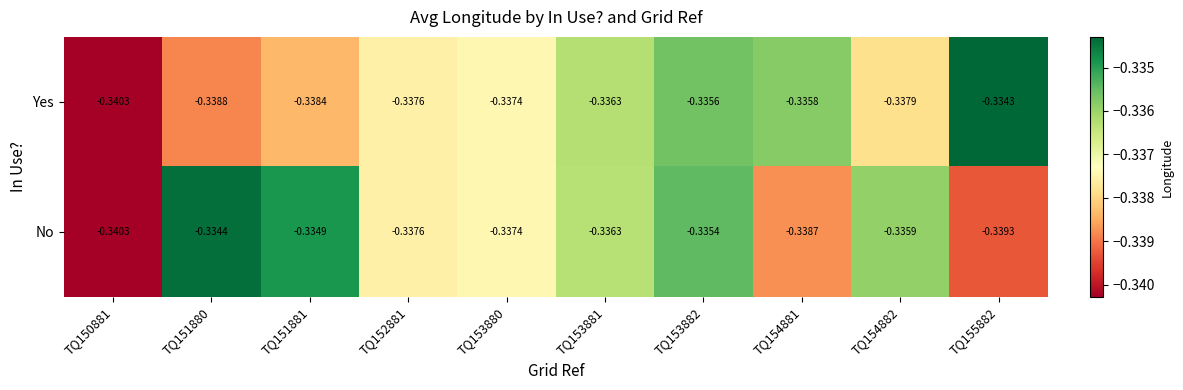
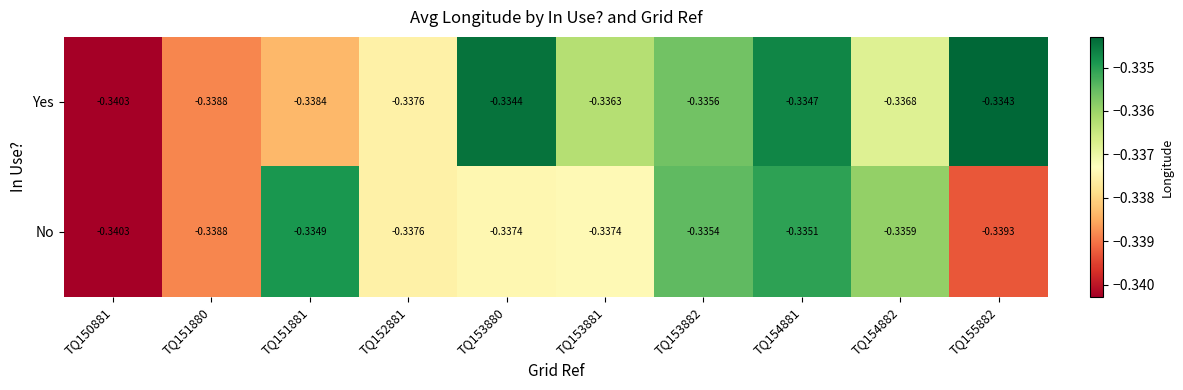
Yes, TQ153880: -0.3374 -> -0.3344
Yes, TQ154881: -0.3358 -> -0.3347
Yes, TQ154882: -0.3379 -> -0.3368
No, TQ151880: -0.3344 -> -0.3388
No, TQ153881: -0.3363 -> -0.3374
No, TQ154881: -0.3387 -> -0.3351
